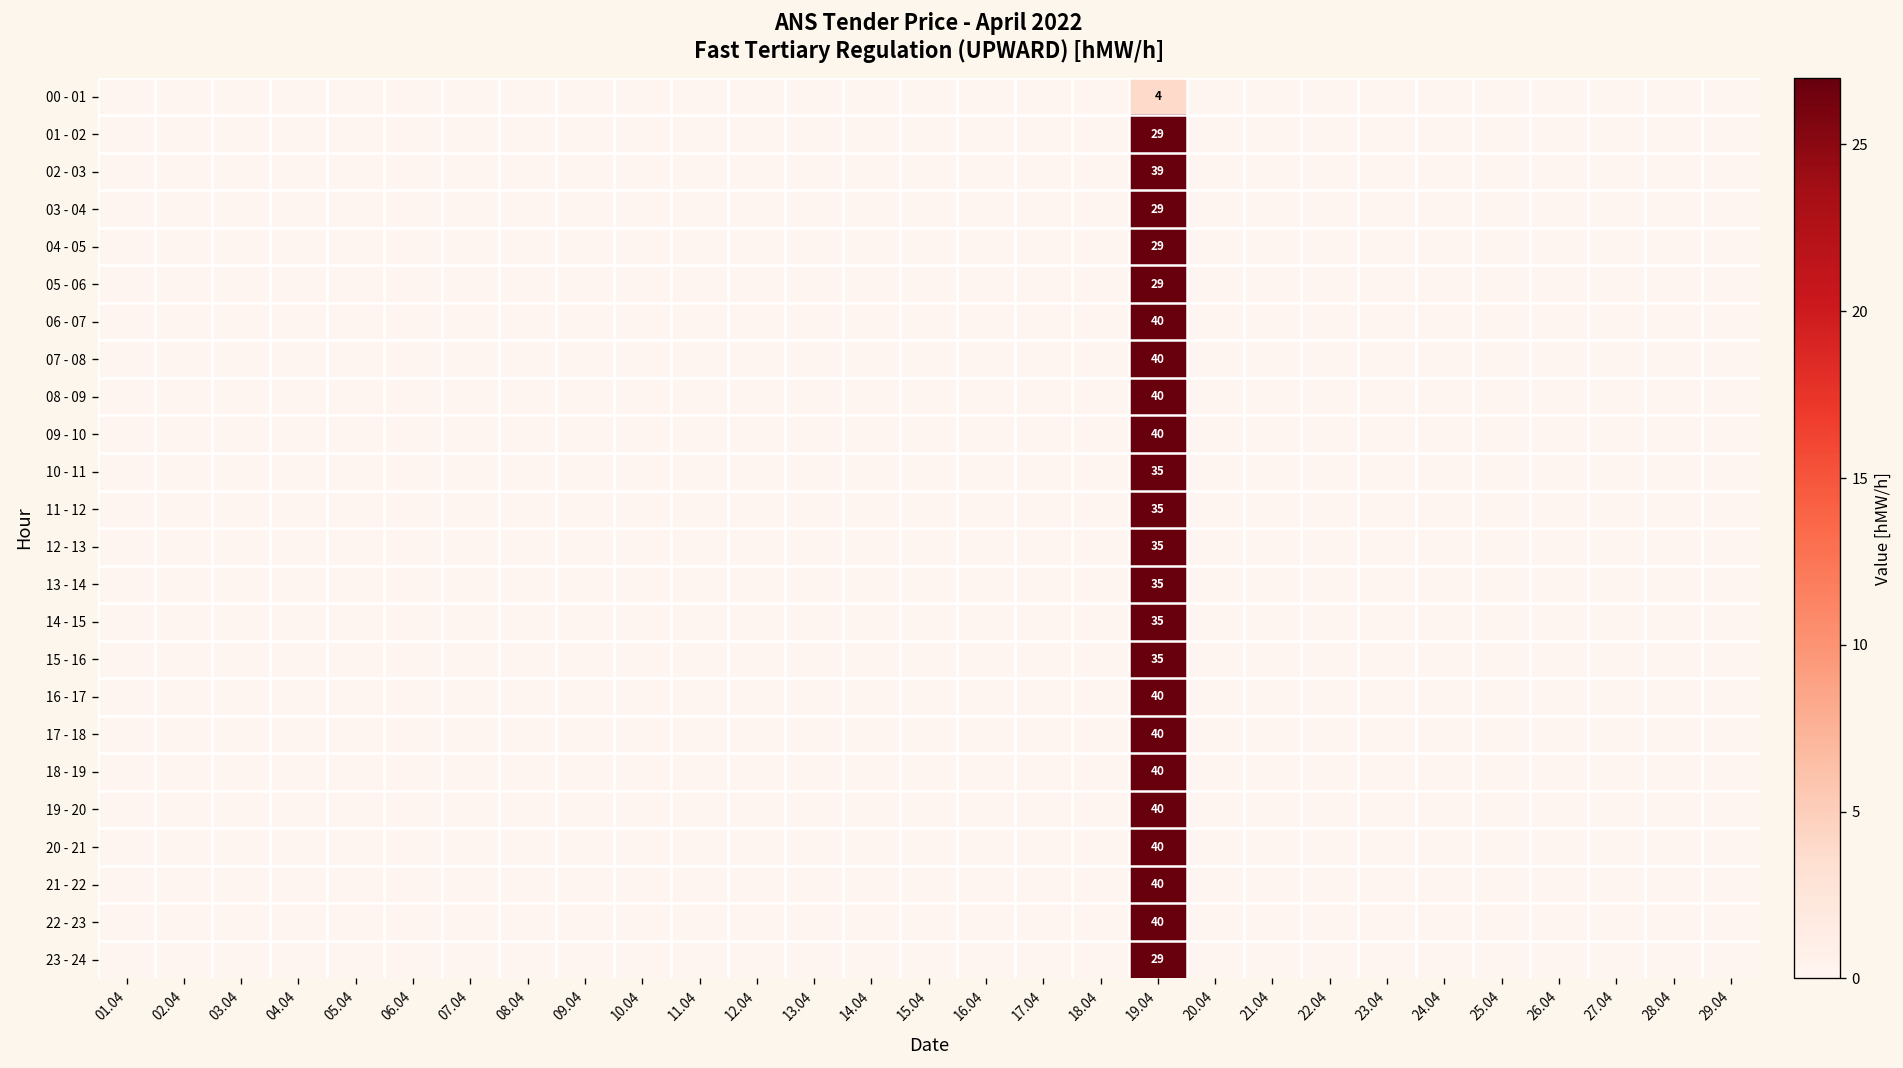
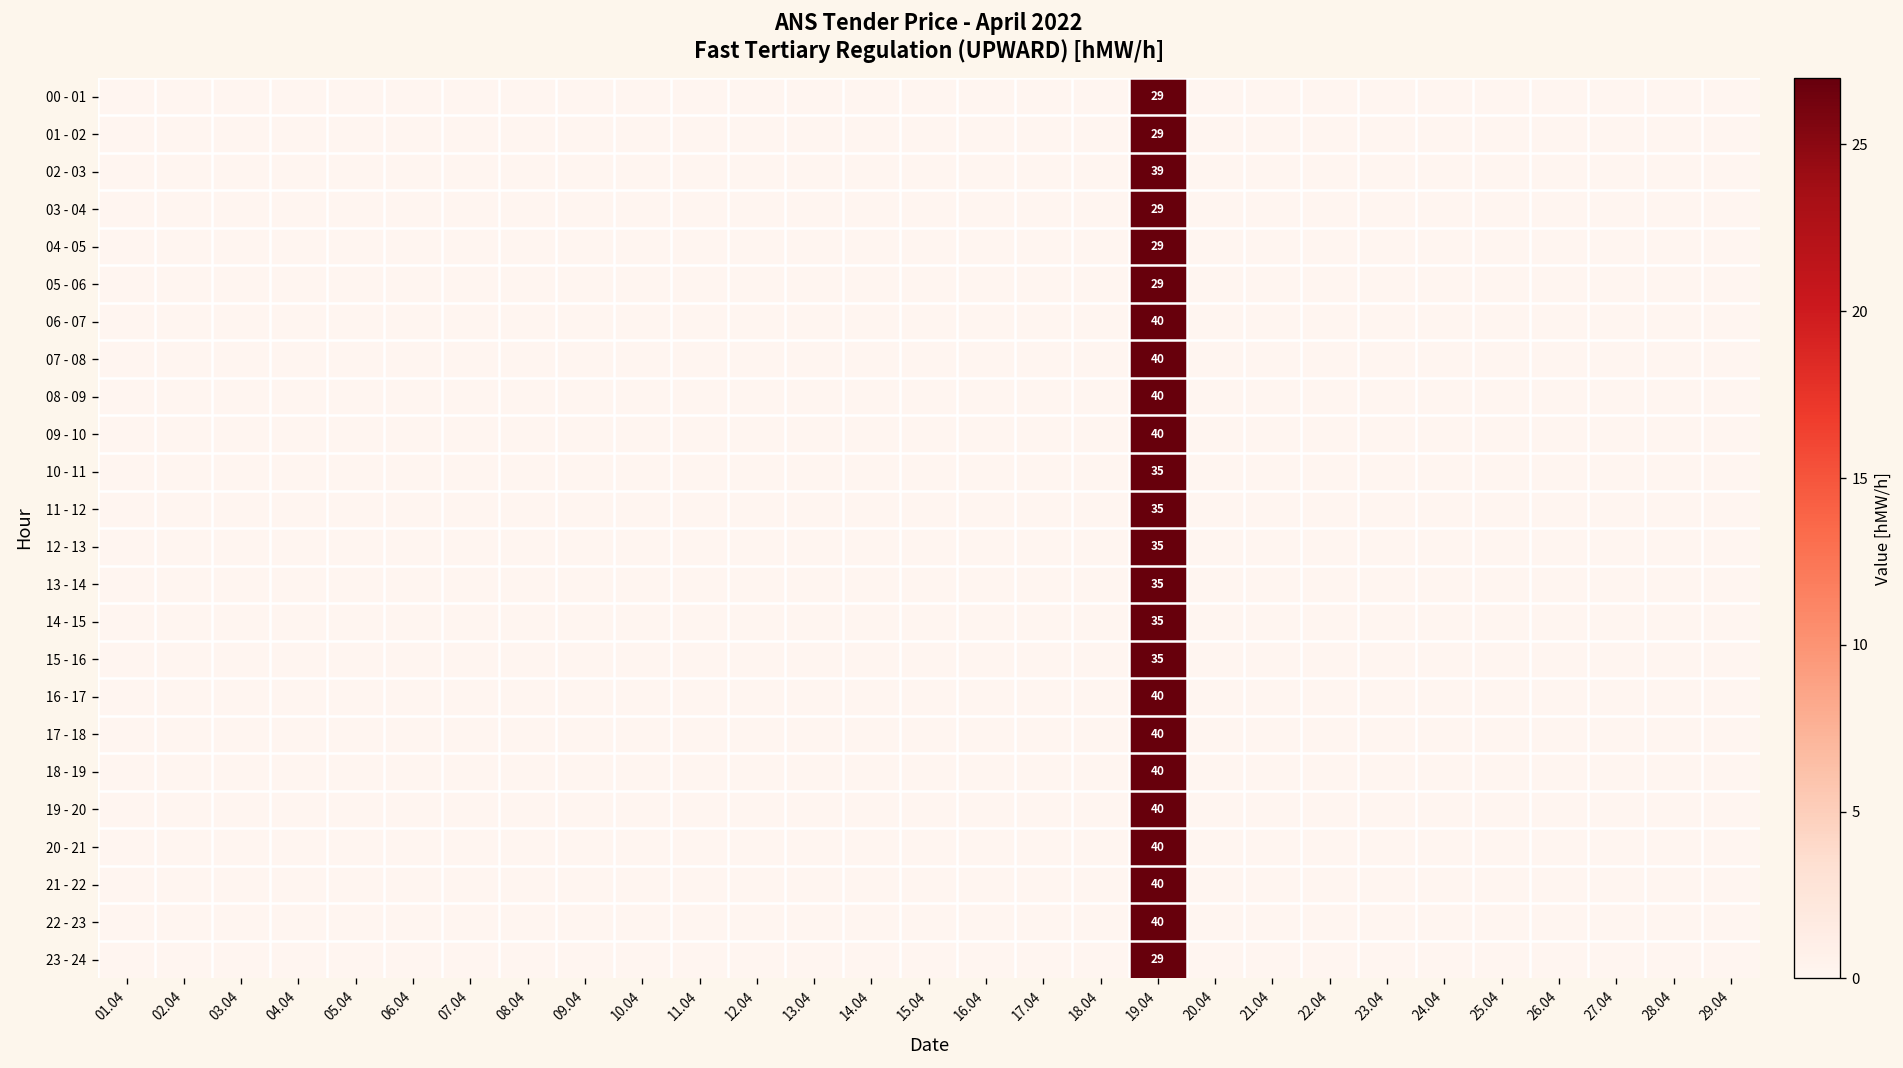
00 - 01, 19.04: 4 -> 29
